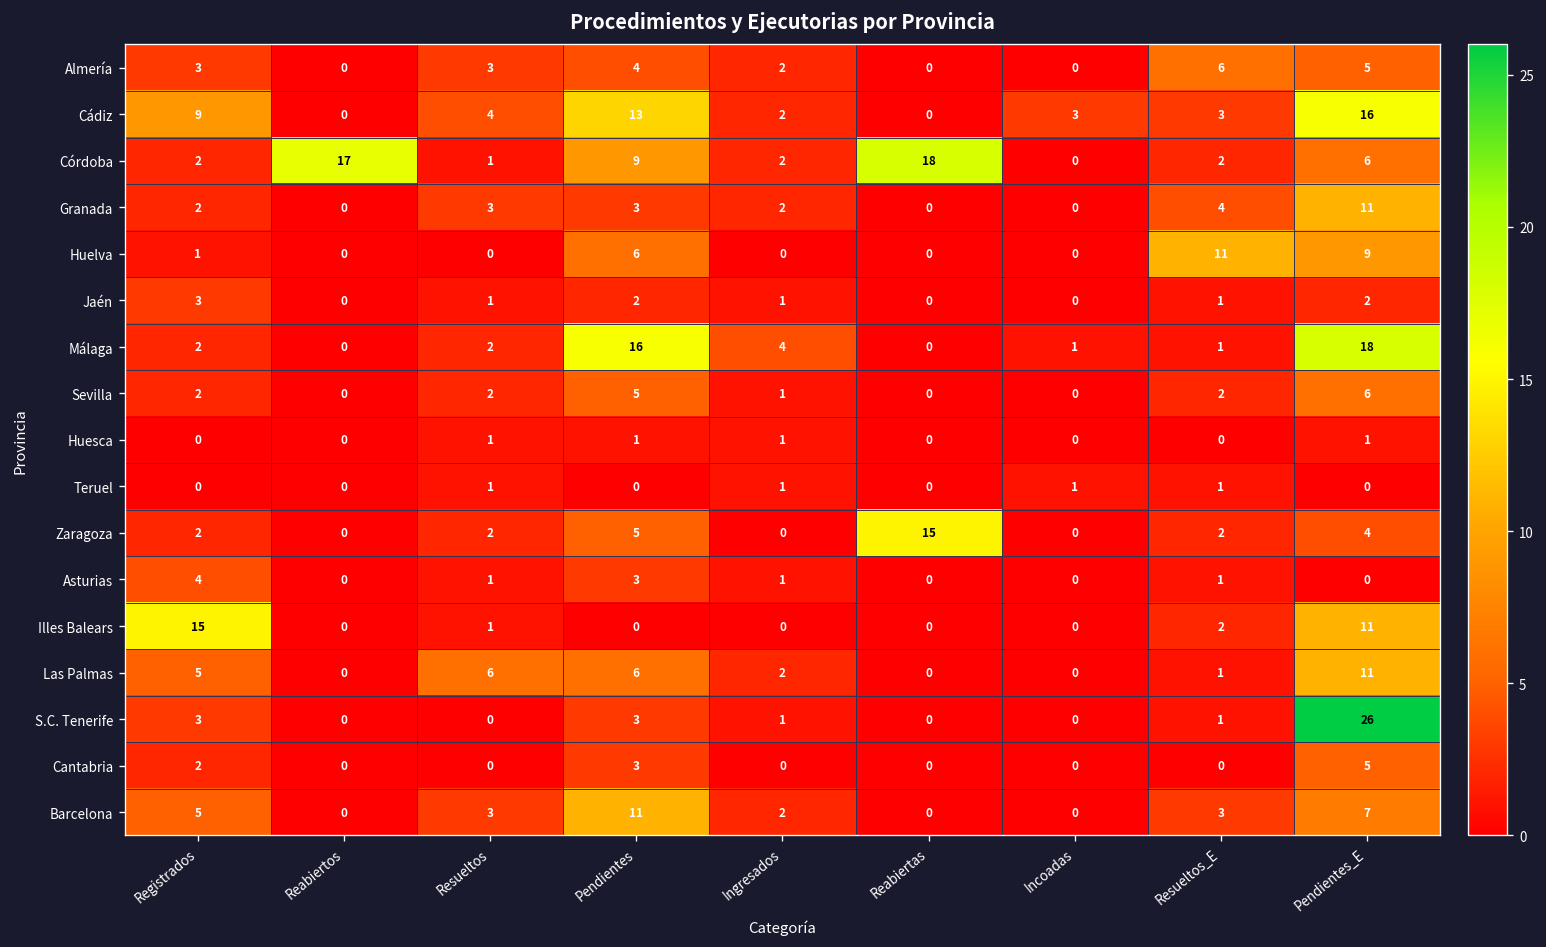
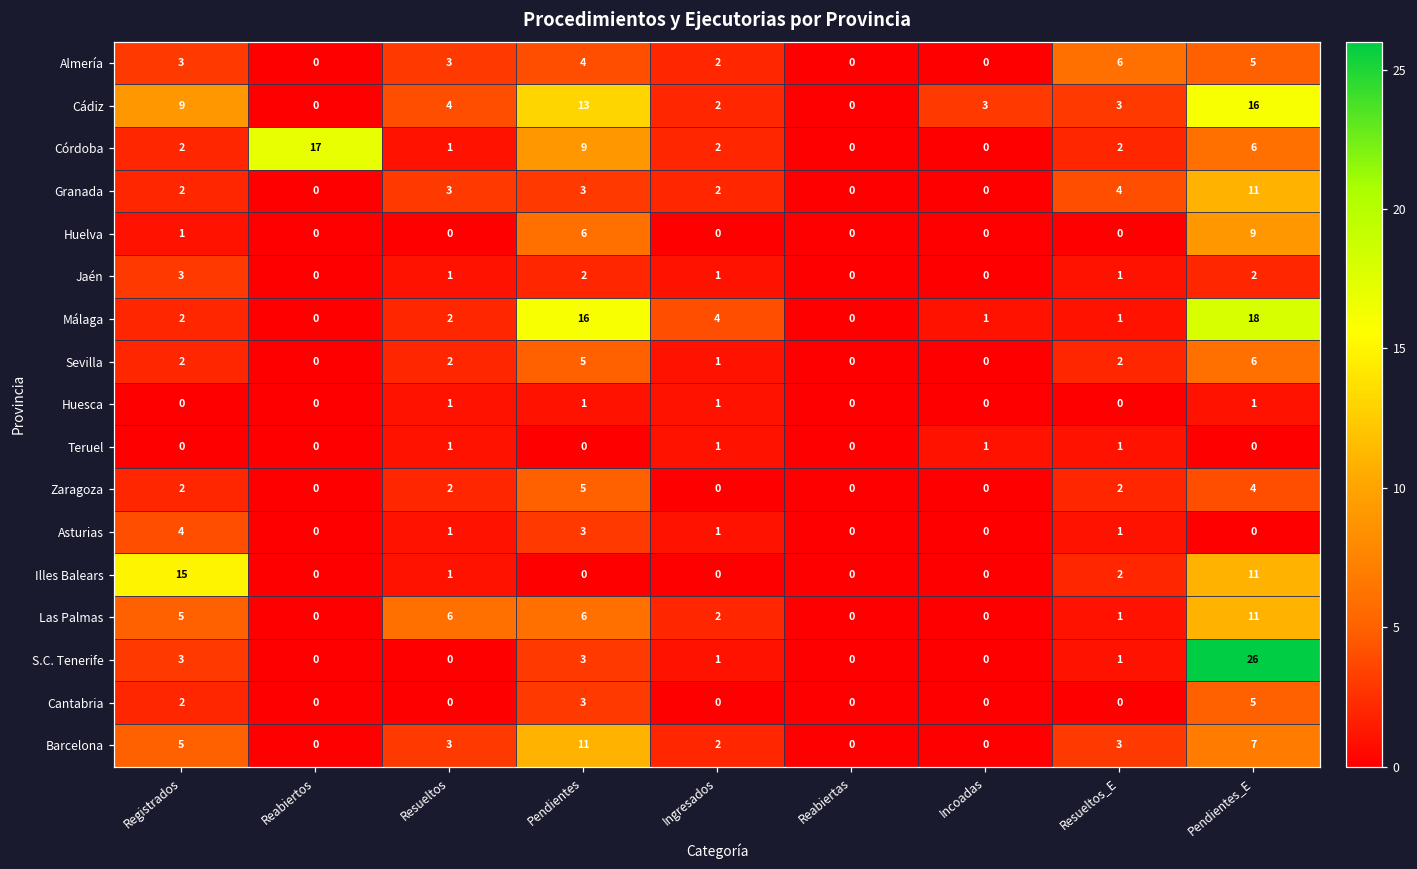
Córdoba, Reabiertas: 18 -> 0
Huelva, Resueltos_E: 11 -> 0
Zaragoza, Reabiertas: 15 -> 0
